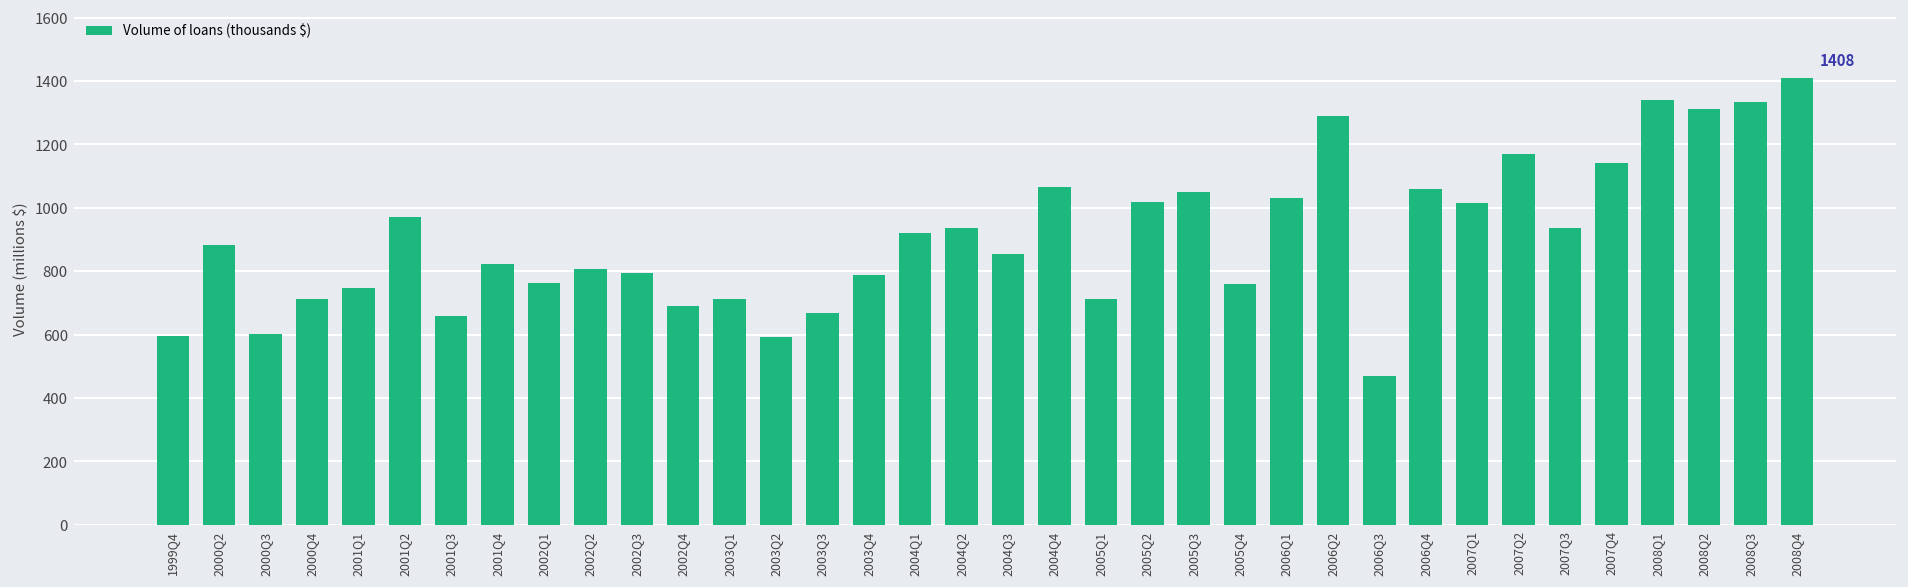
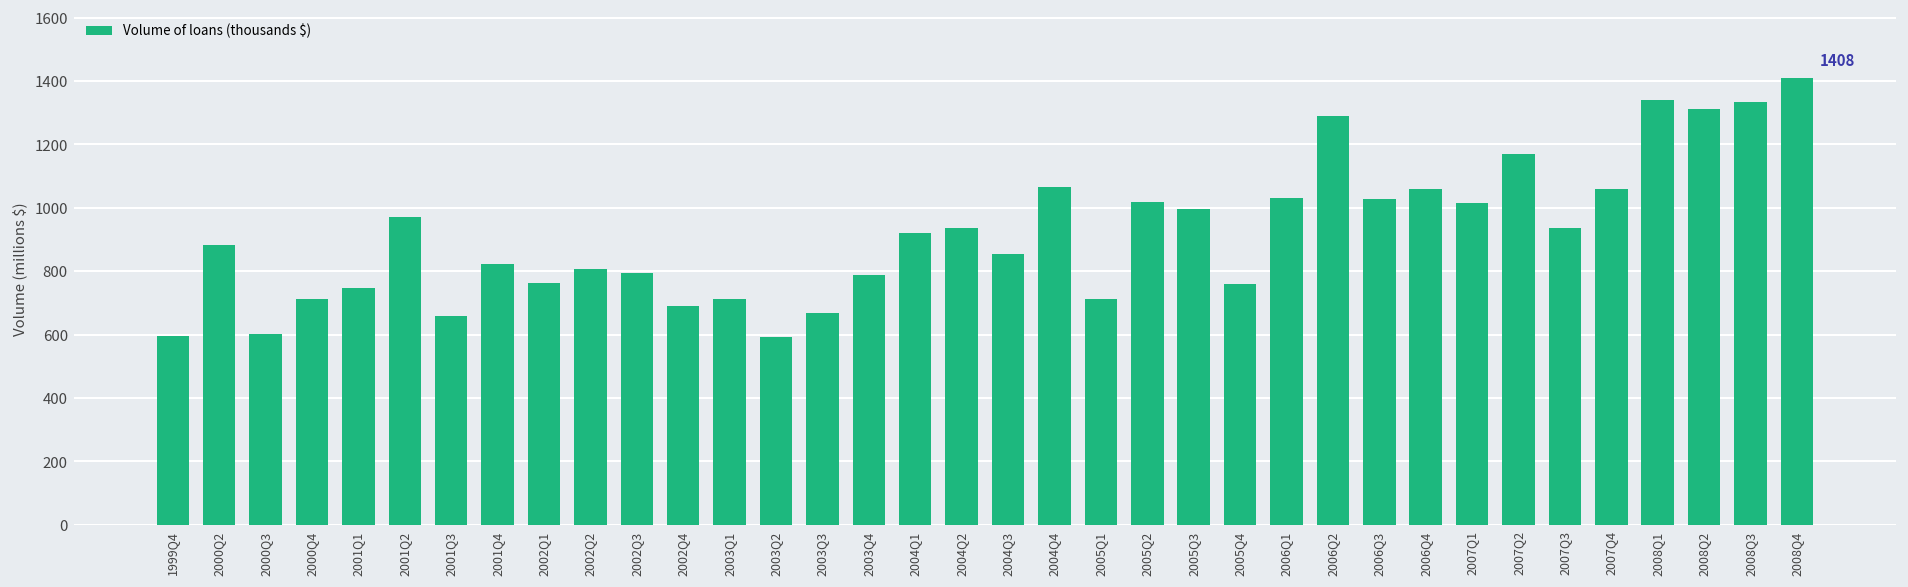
2005Q3: 1050 -> 1000
2006Q3: 470 -> 1030
2007Q4: 1140 -> 1060
